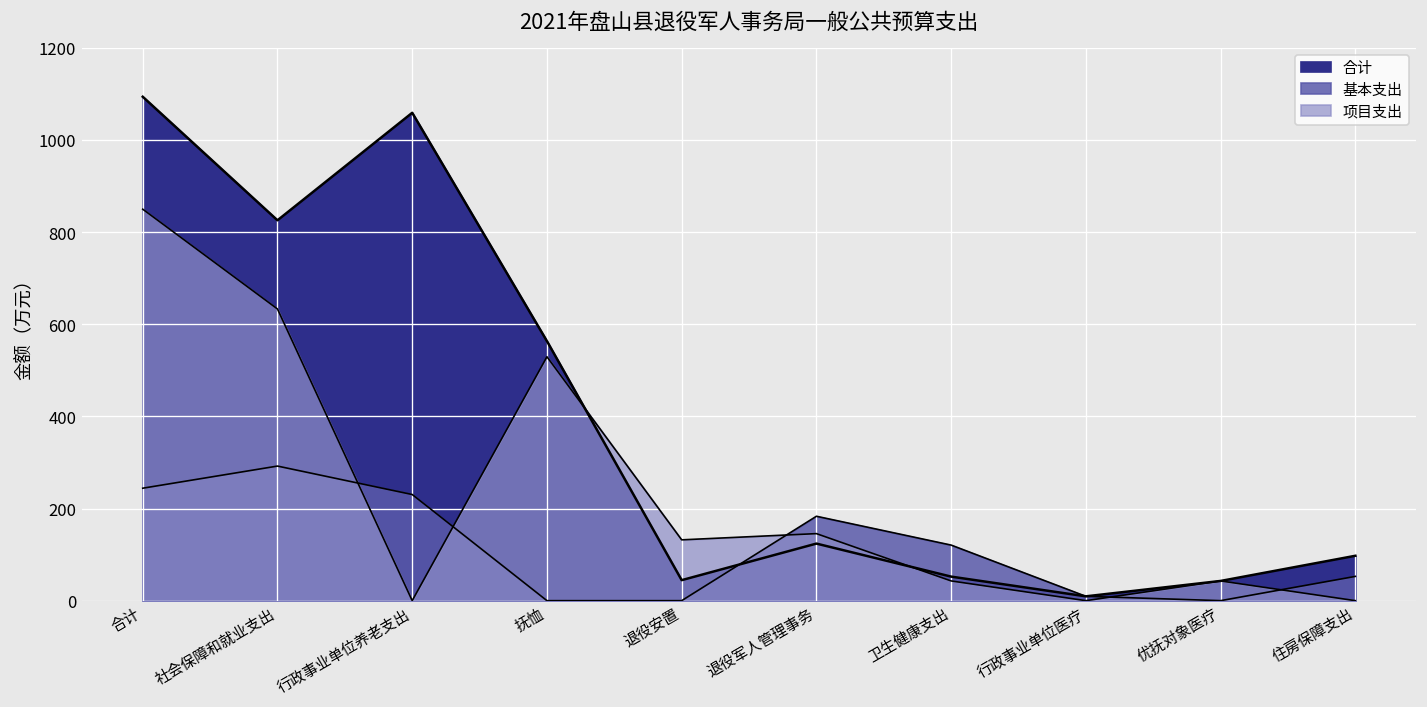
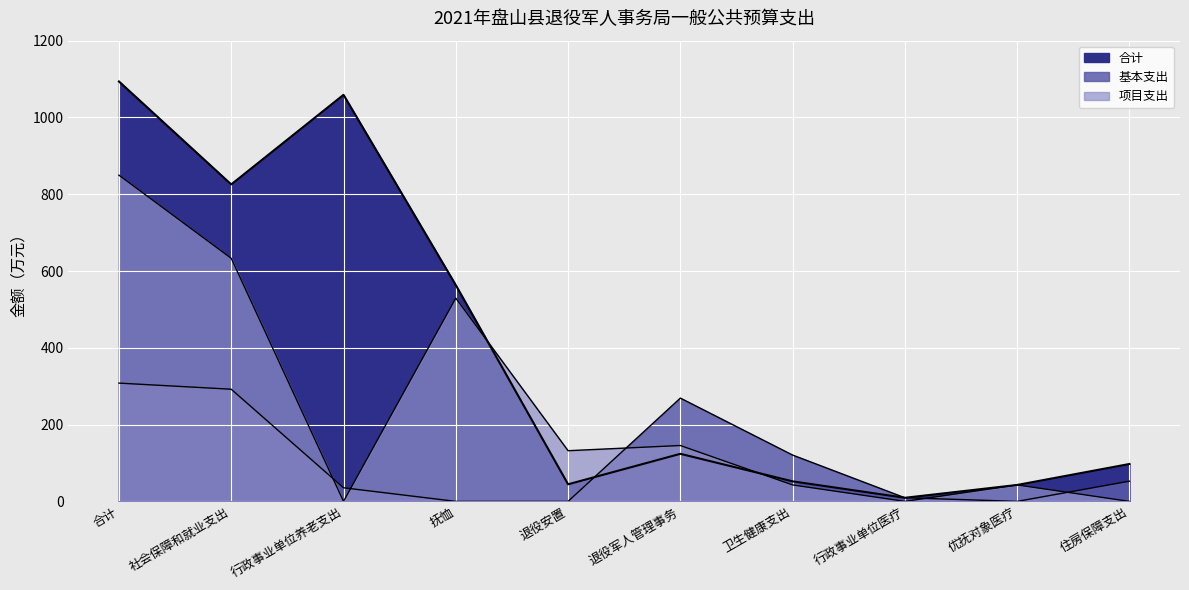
基本支出, 合计: 240 -> 310
基本支出, 行政事业单位养老支出: 230 -> 40
基本支出, 退役军人管理事务: 180 -> 270
